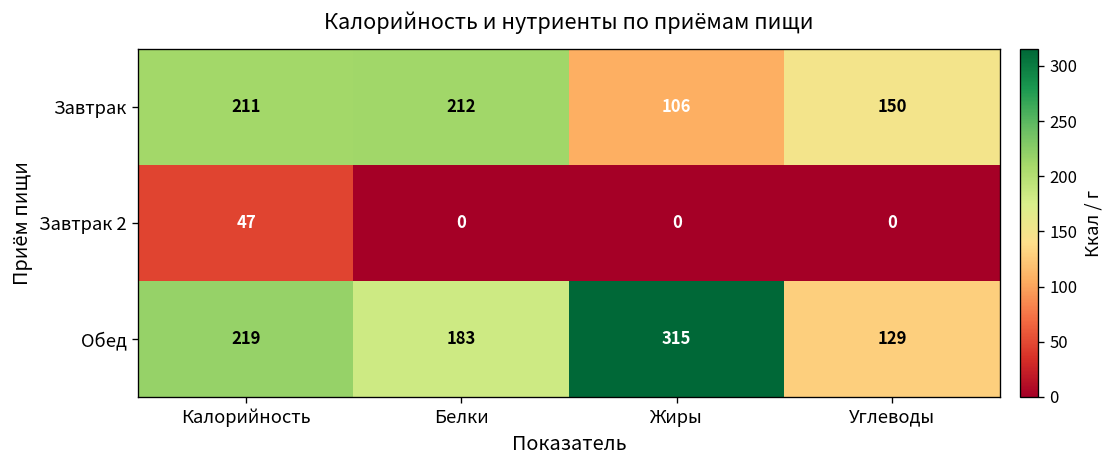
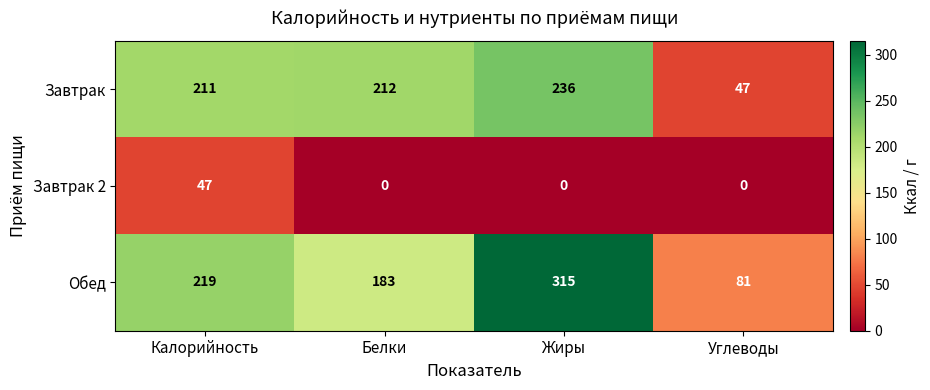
Завтрак, Жиры: 106 -> 236
Завтрак, Углеводы: 150 -> 47
Обед, Углеводы: 129 -> 81
